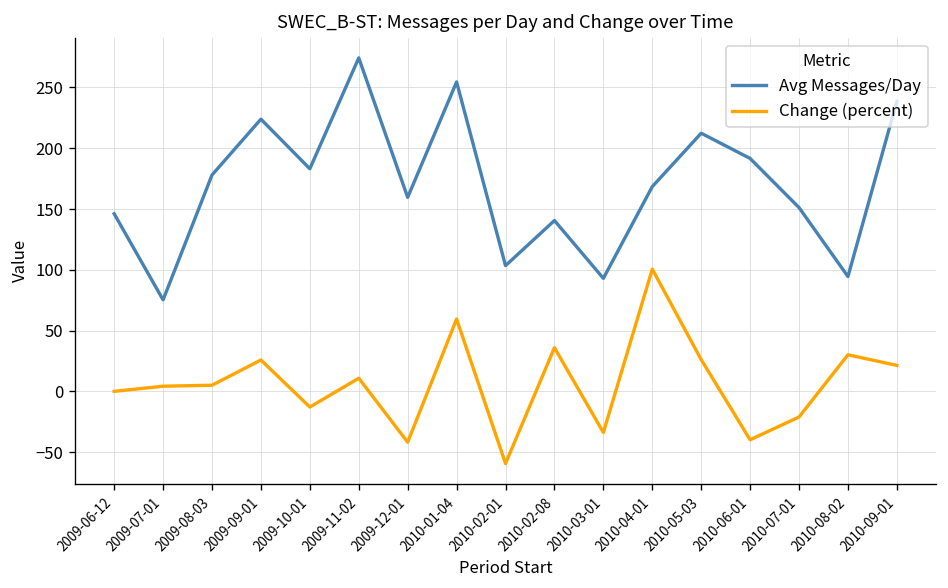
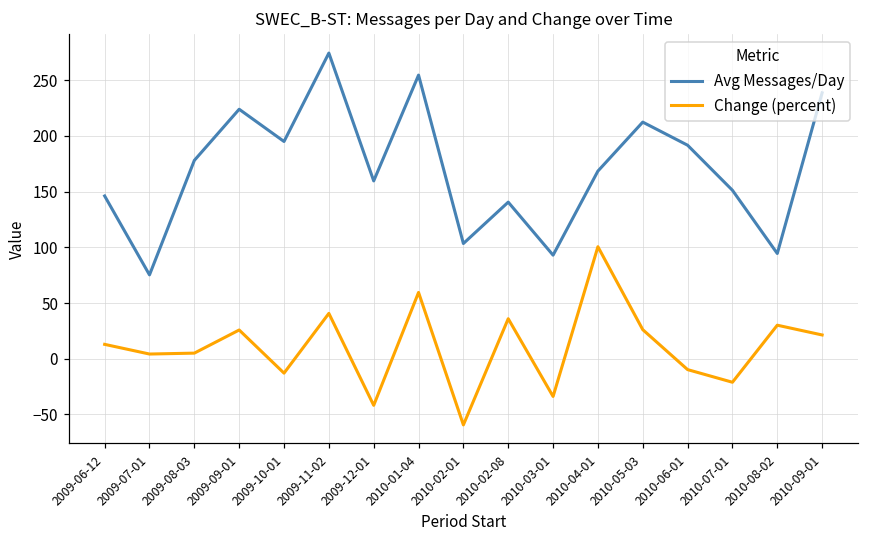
Change (percent), 2009-06-12: 0 -> 13
Avg Messages/Day, 2009-10-01: 183 -> 195
Change (percent), 2009-11-02: 11 -> 41
Change (percent), 2010-06-01: -40 -> -10
